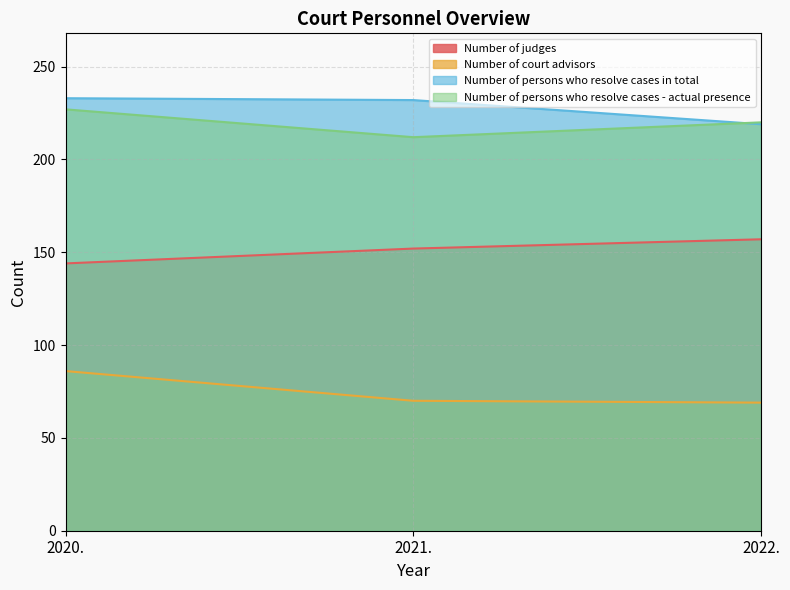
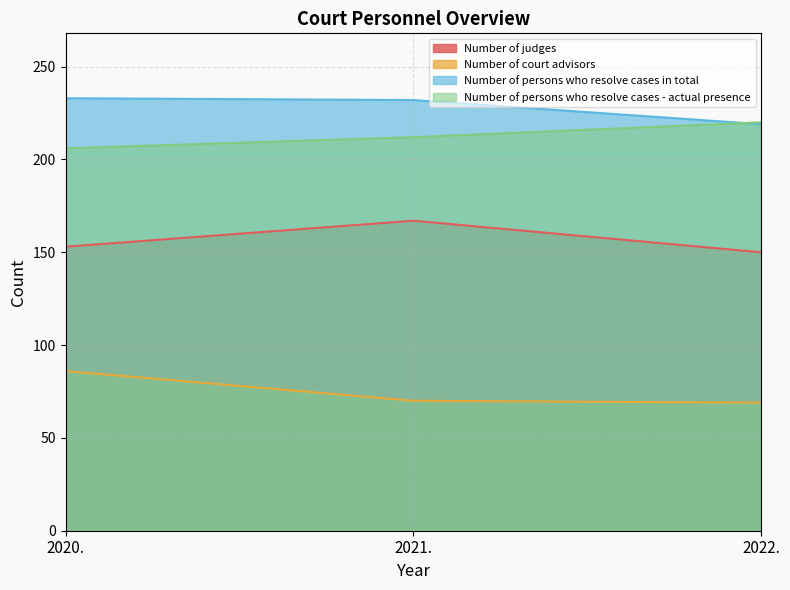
Number of judges, 2020.: 144 -> 153
Number of persons who resolve cases - actual presence, 2020.: 227 -> 206
Number of judges, 2021.: 152 -> 167
Number of judges, 2022.: 157 -> 150
